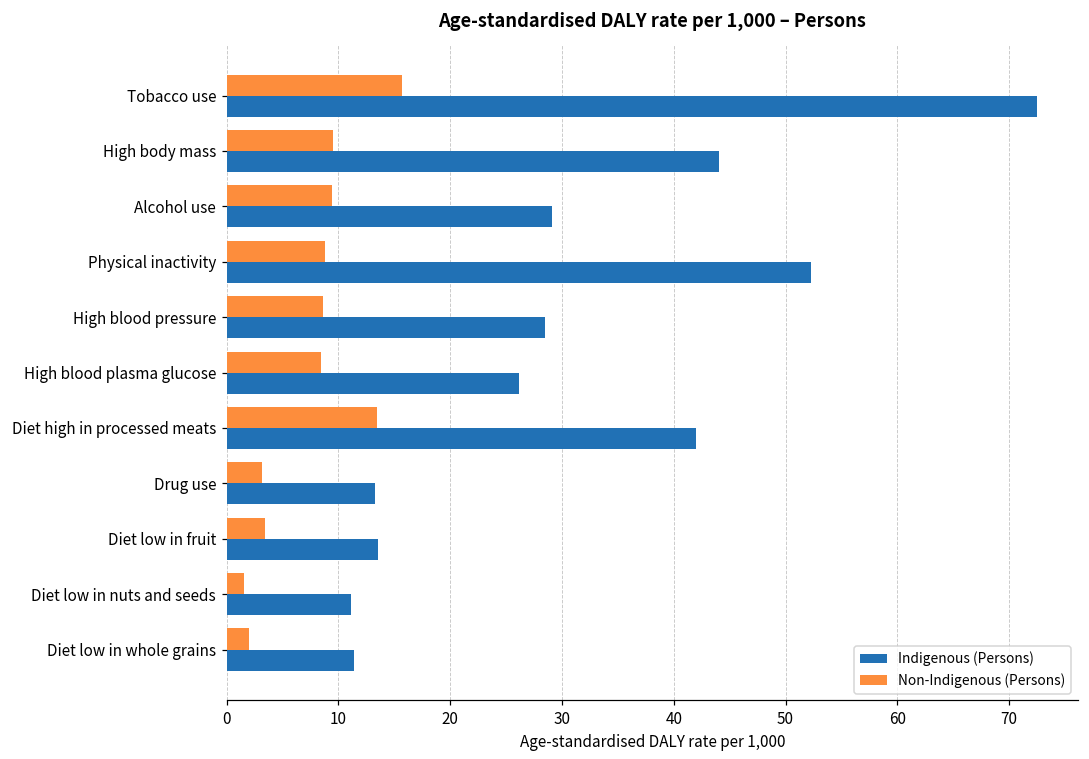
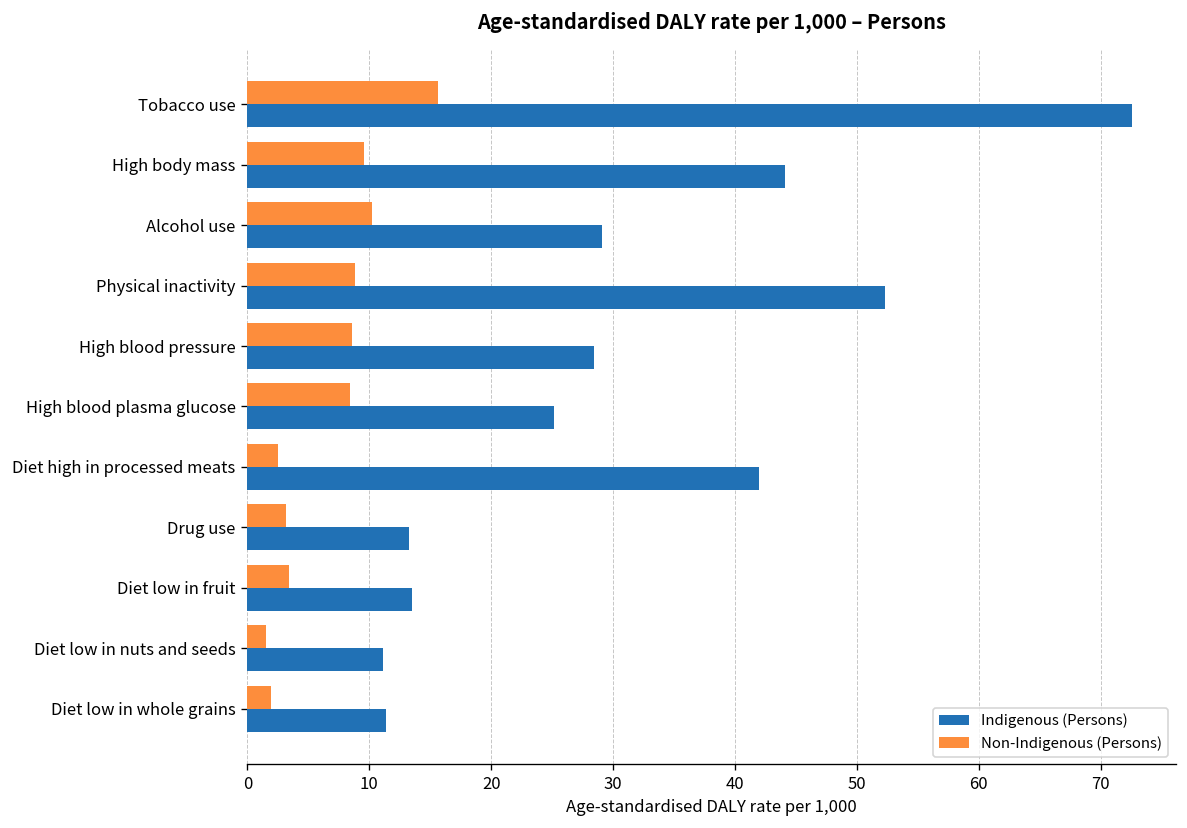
Non-Indigenous (Persons), Alcohol use: 9.4 -> 10.2
Indigenous (Persons), High blood plasma glucose: 26.2 -> 25.2
Non-Indigenous (Persons), Diet high in processed meats: 13.4 -> 2.5
